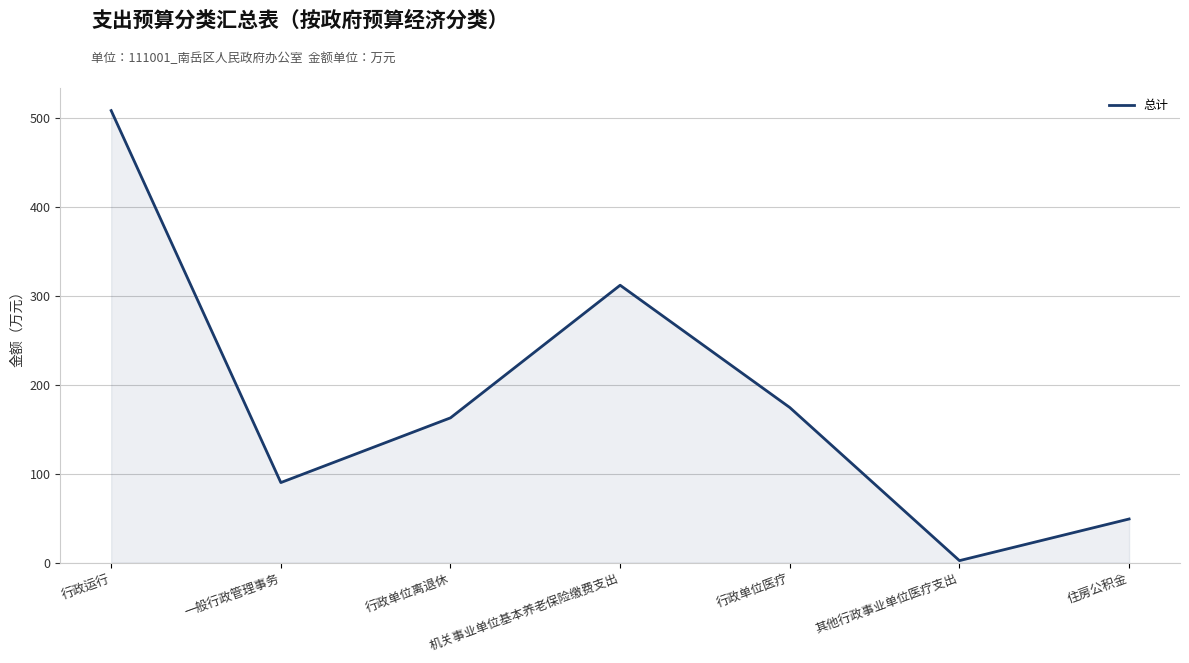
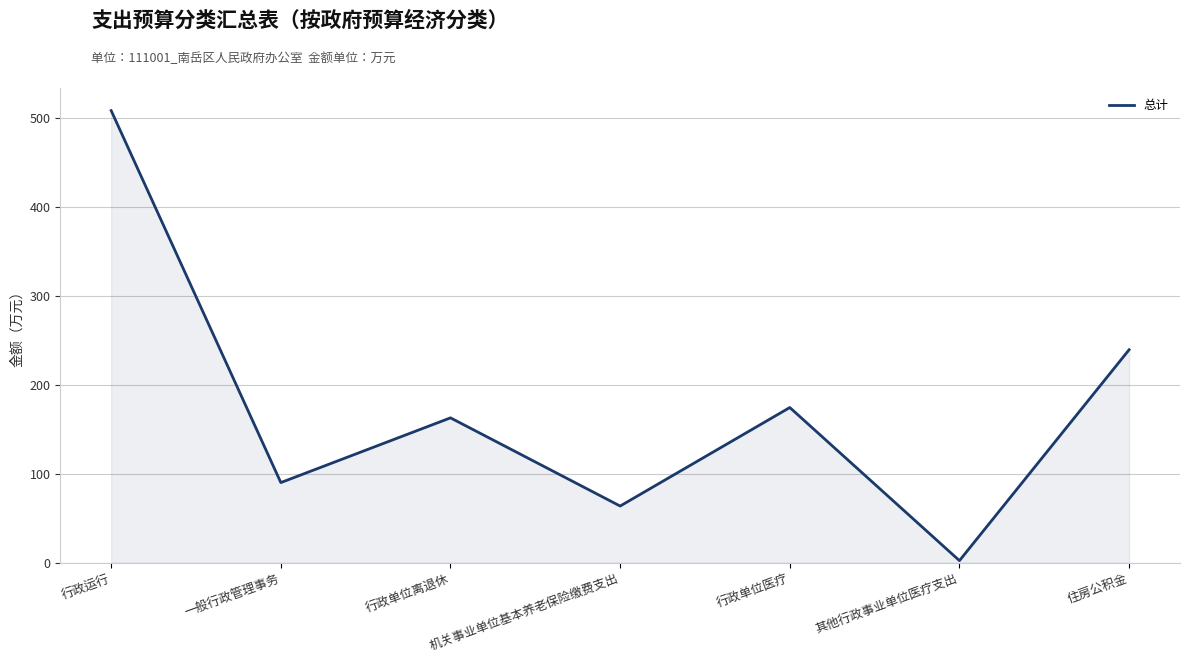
机关事业单位基本养老保险缴费支出: 310 -> 60
住房公积金: 50 -> 240
